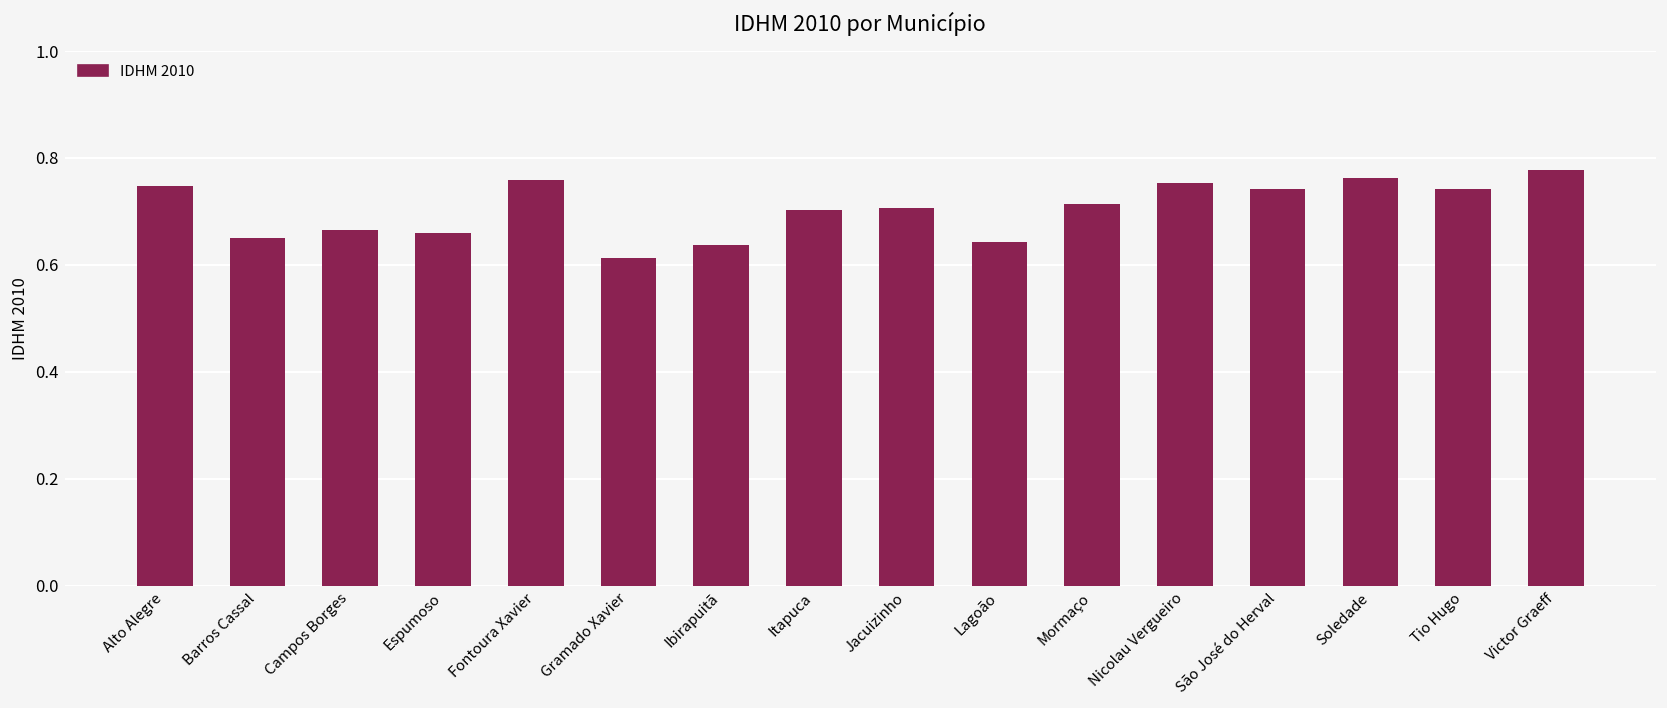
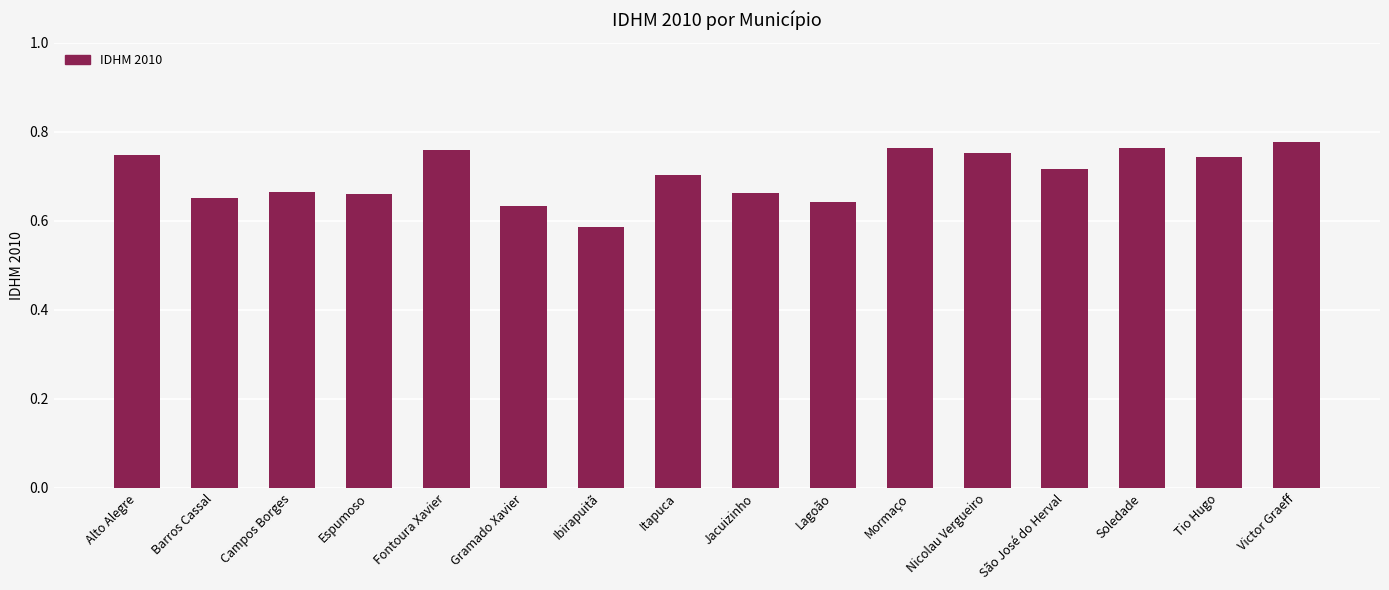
Gramado Xavier: 0.61 -> 0.63
Ibirapuitã: 0.64 -> 0.59
Jacuizinho: 0.71 -> 0.66
Mormaço: 0.71 -> 0.76
São José do Herval: 0.74 -> 0.72
